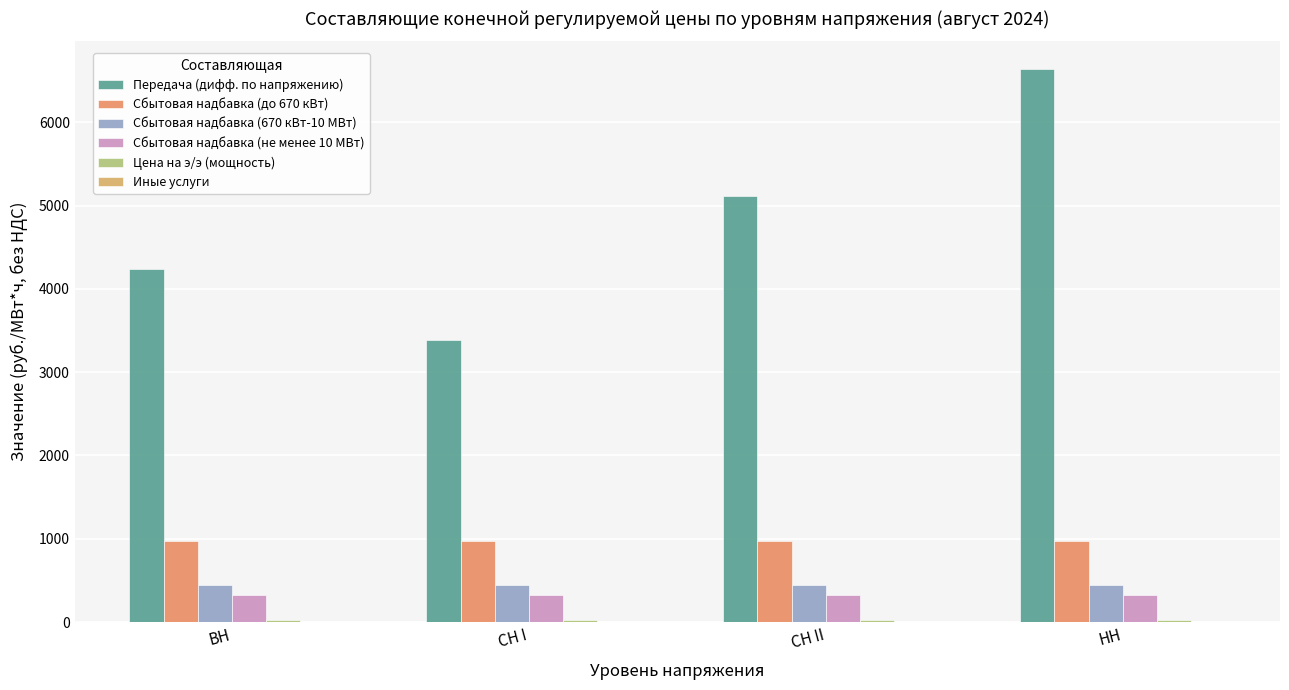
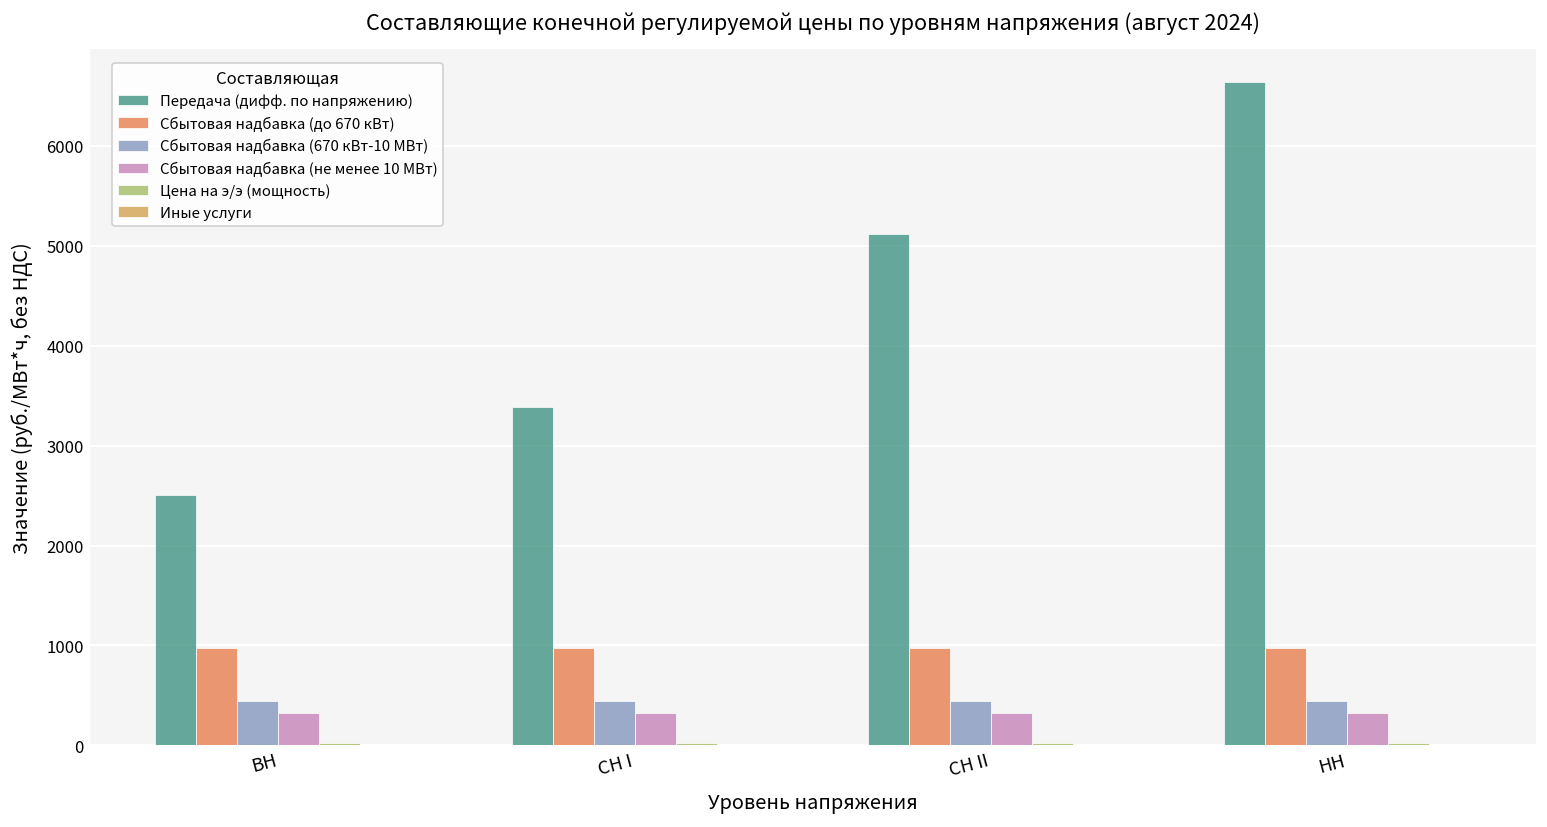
Передача (дифф. по напряжению), ВН: 4200 -> 2500
